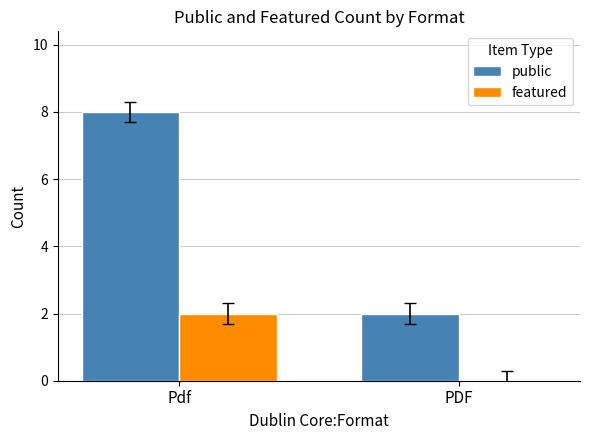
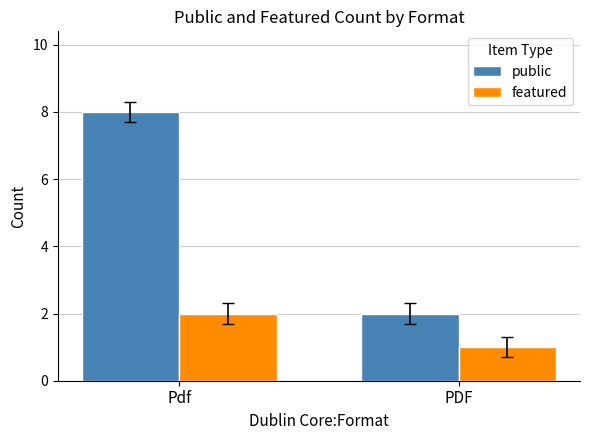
featured, PDF: 0 -> 1
